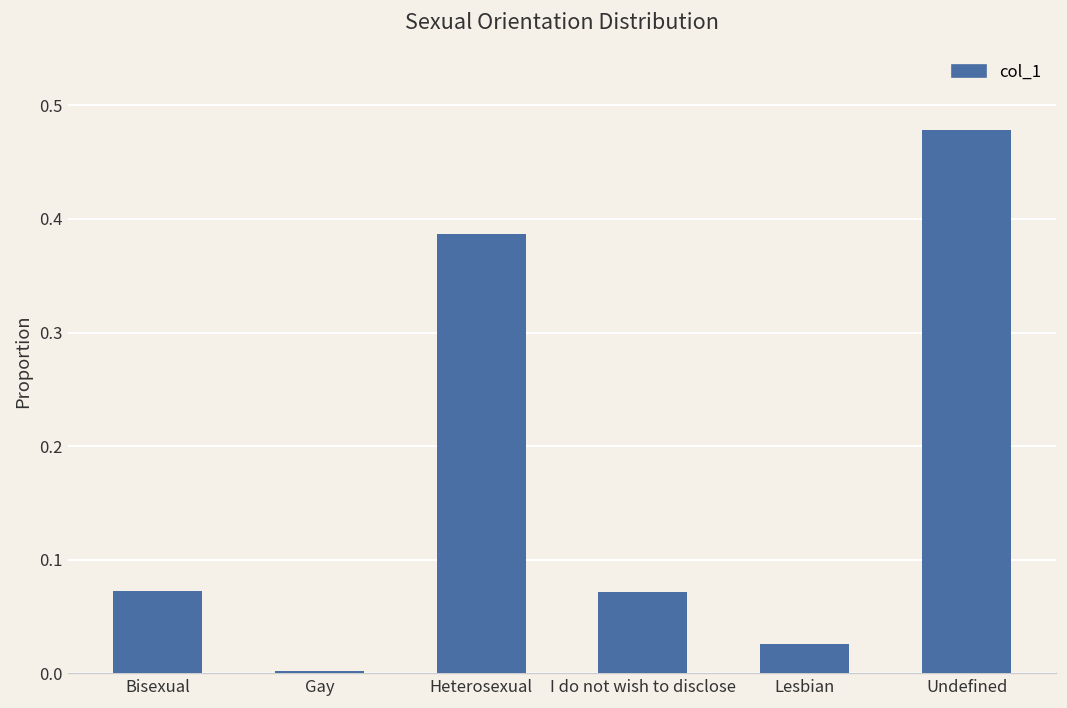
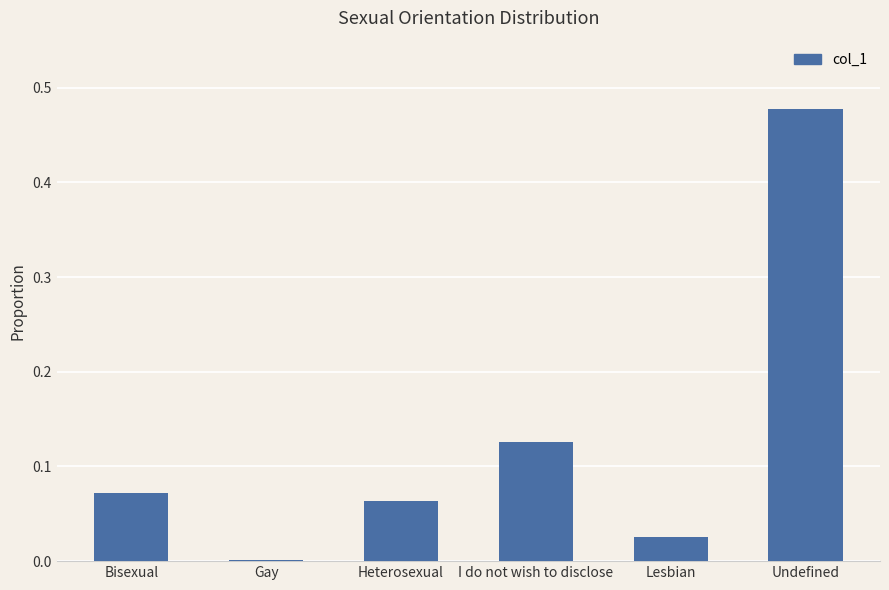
Heterosexual: 0.39 -> 0.06
I do not wish to disclose: 0.07 -> 0.13
